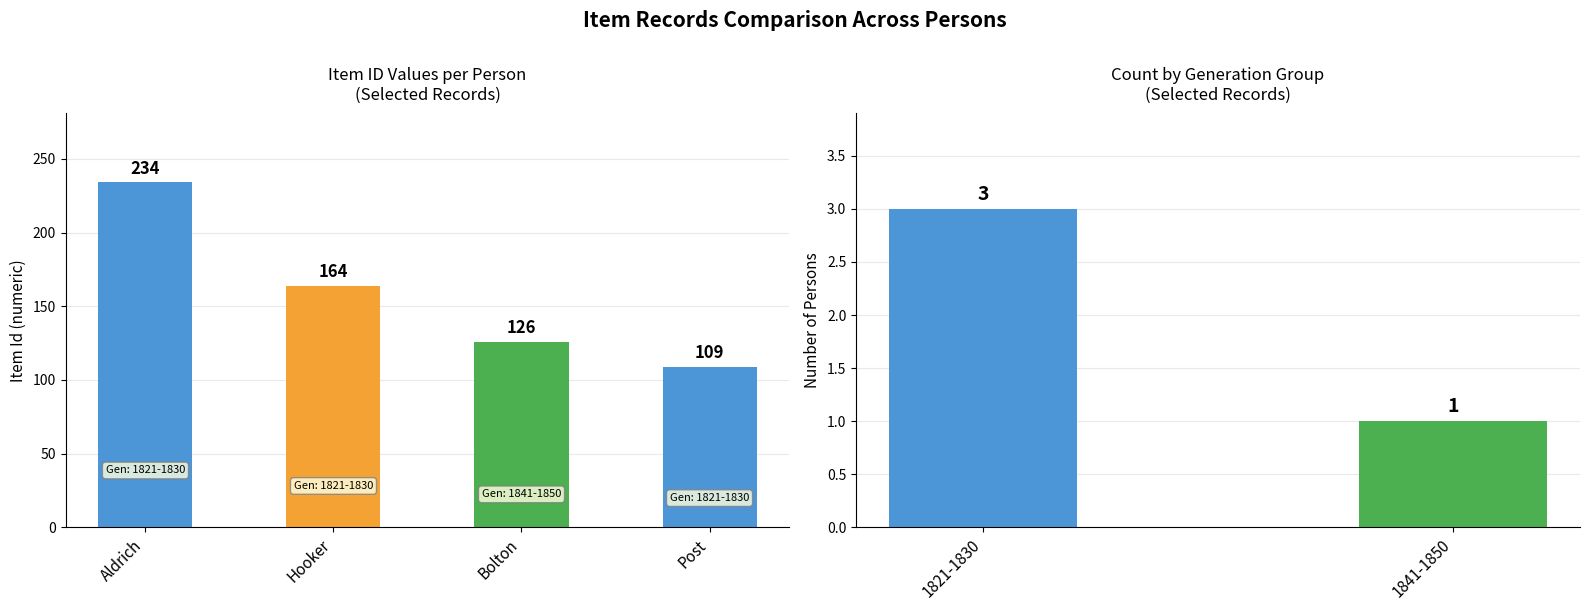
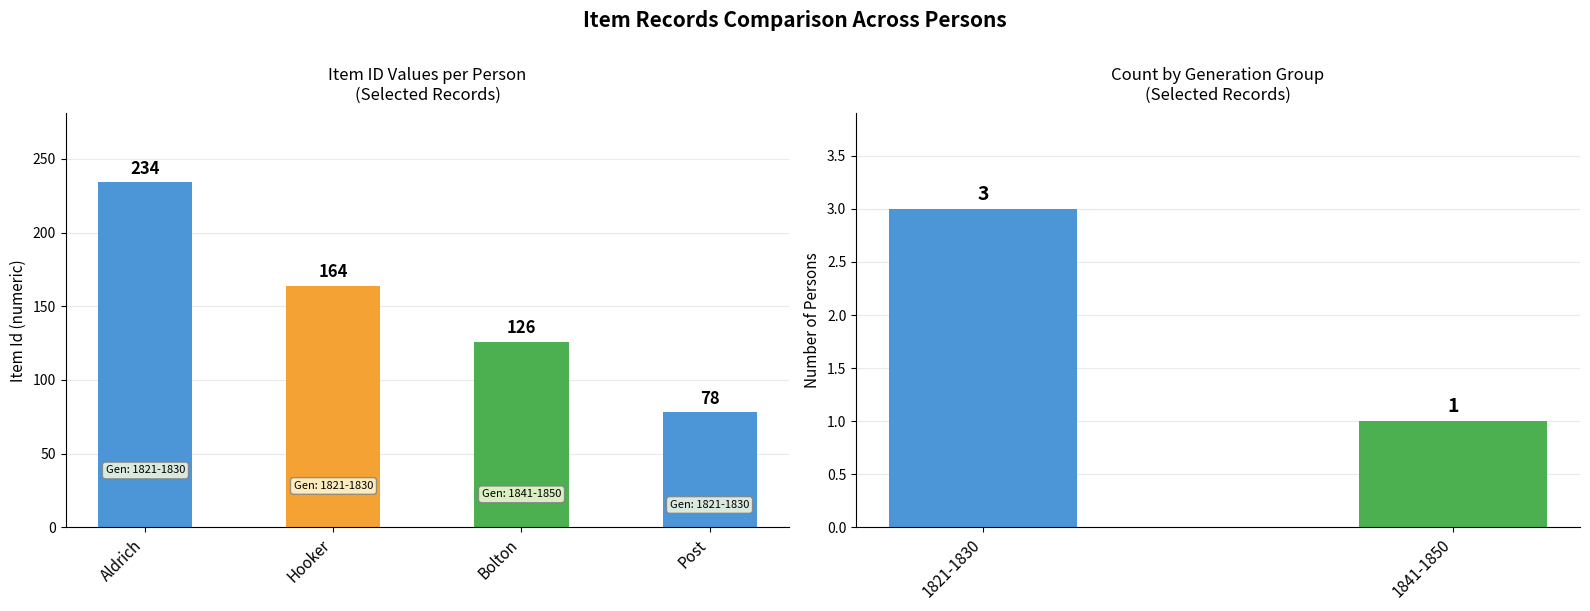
Item ID Values per Person (Selected Records), Post: 109 -> 78
